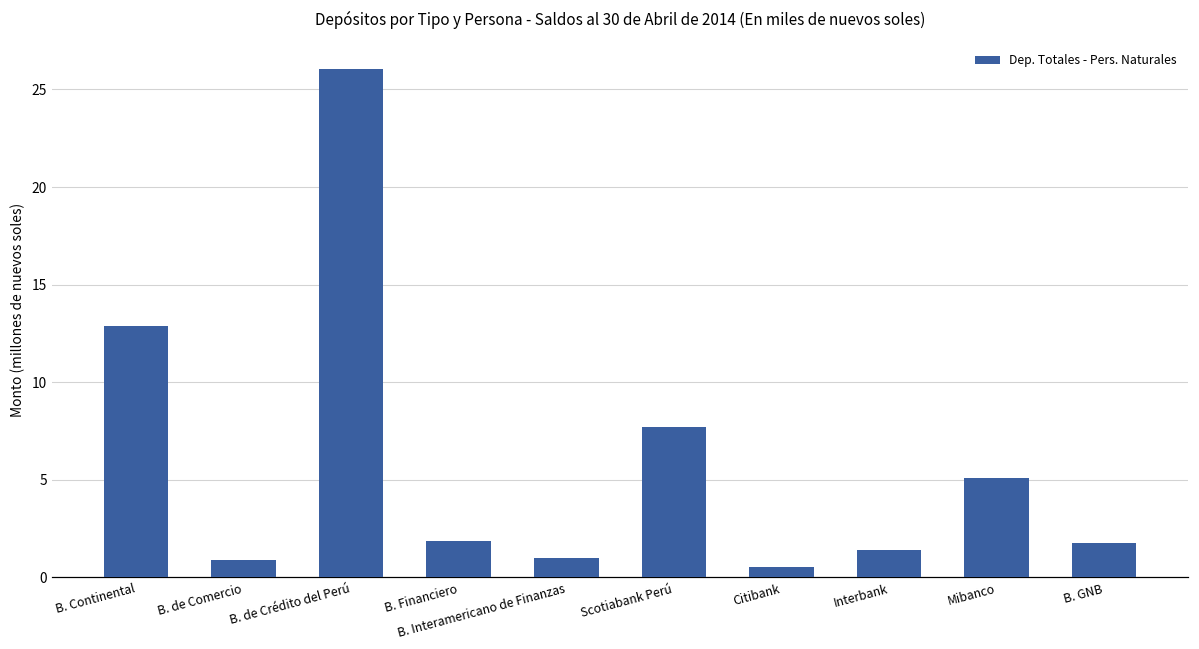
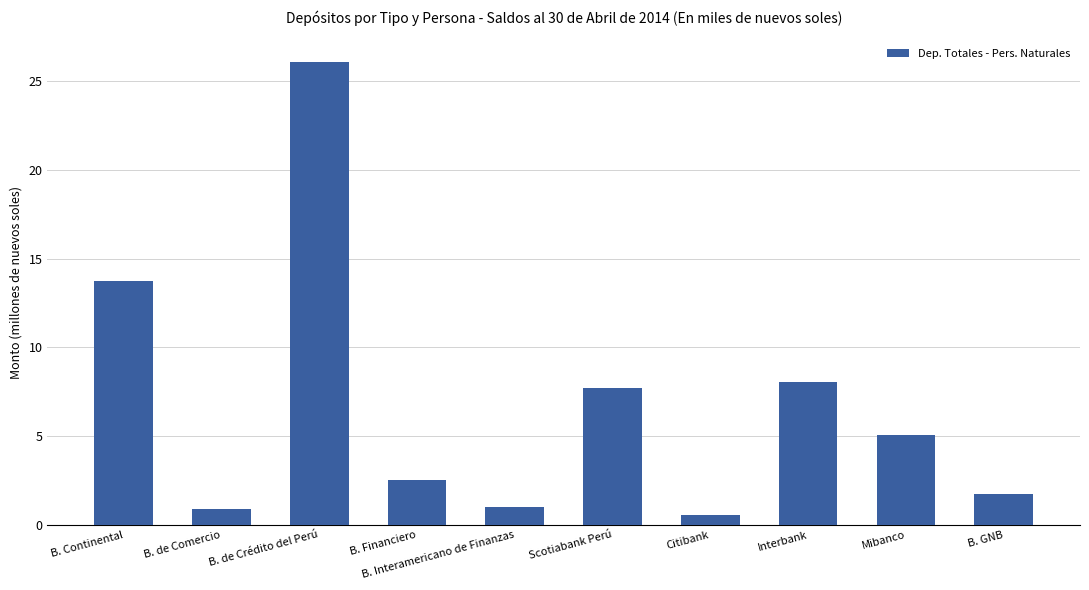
B. Continental: 12.9 -> 13.8
B. Financiero: 1.9 -> 2.5
Interbank: 1.4 -> 8.0
